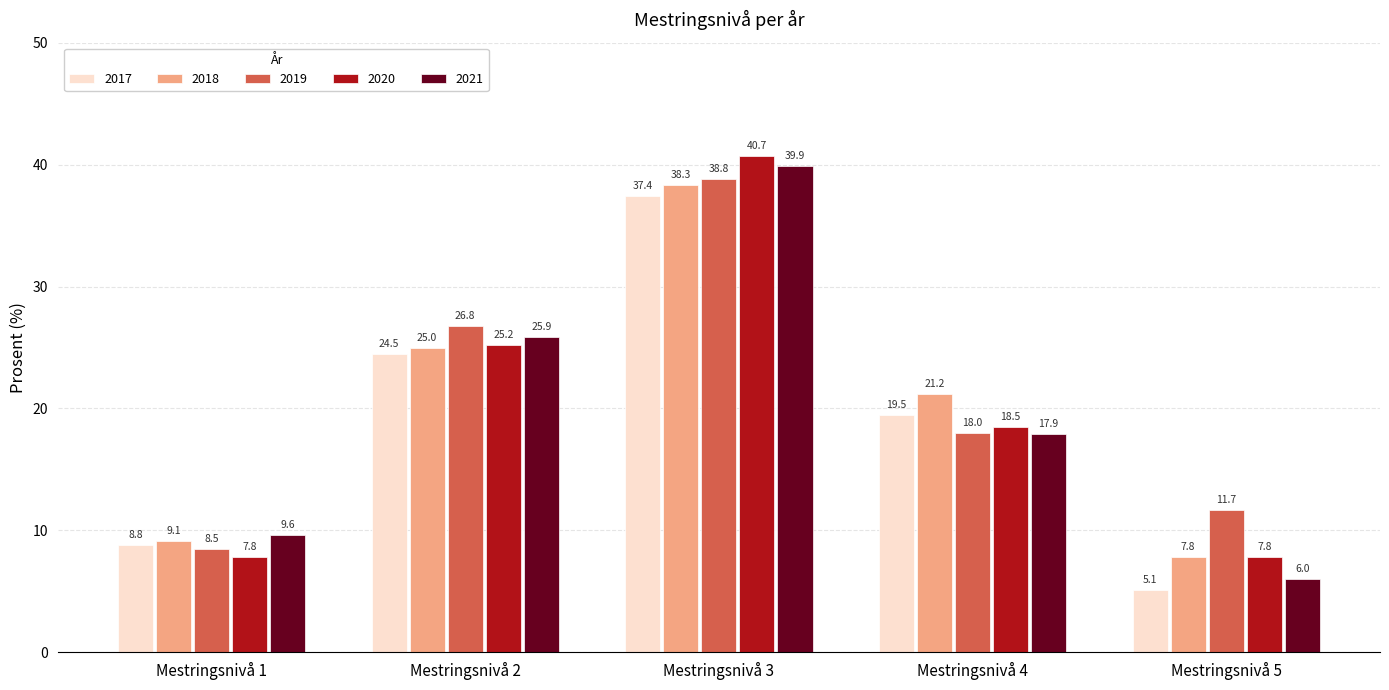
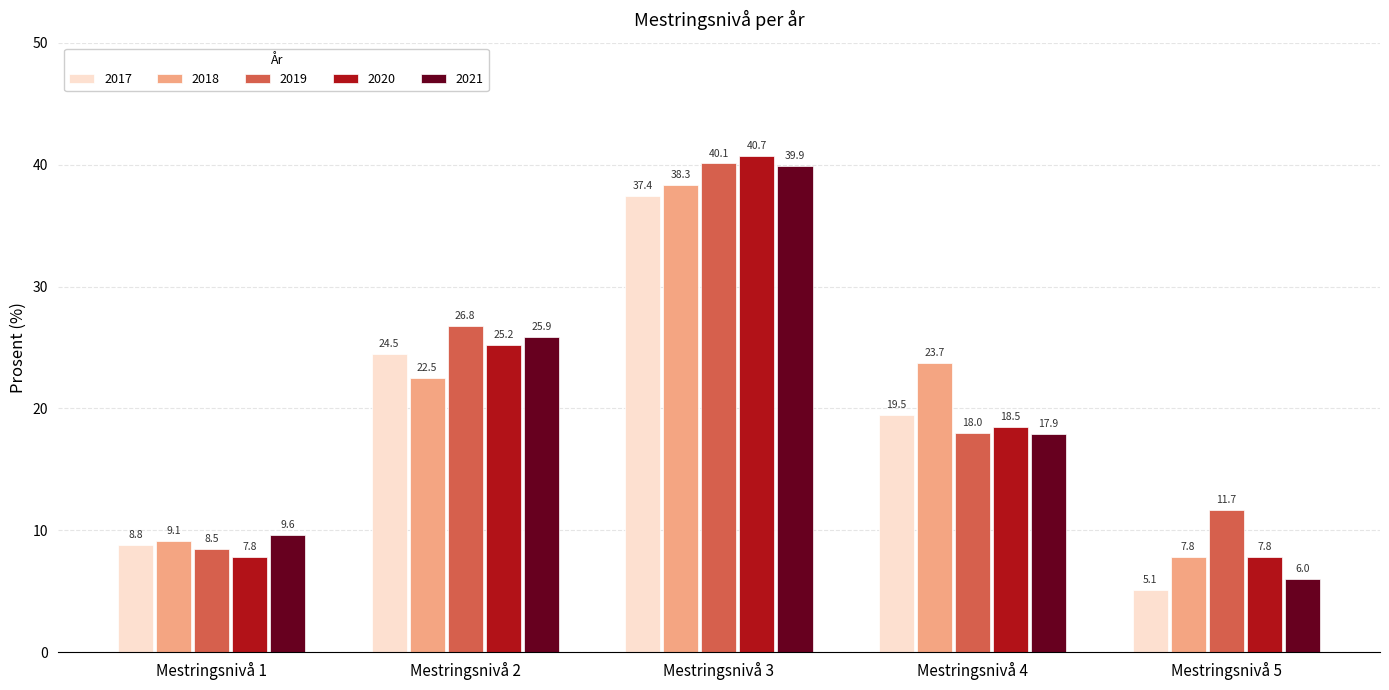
2018, Mestringsnivå 2: 25.0 -> 22.5
2019, Mestringsnivå 3: 38.8 -> 40.1
2018, Mestringsnivå 4: 21.2 -> 23.7
